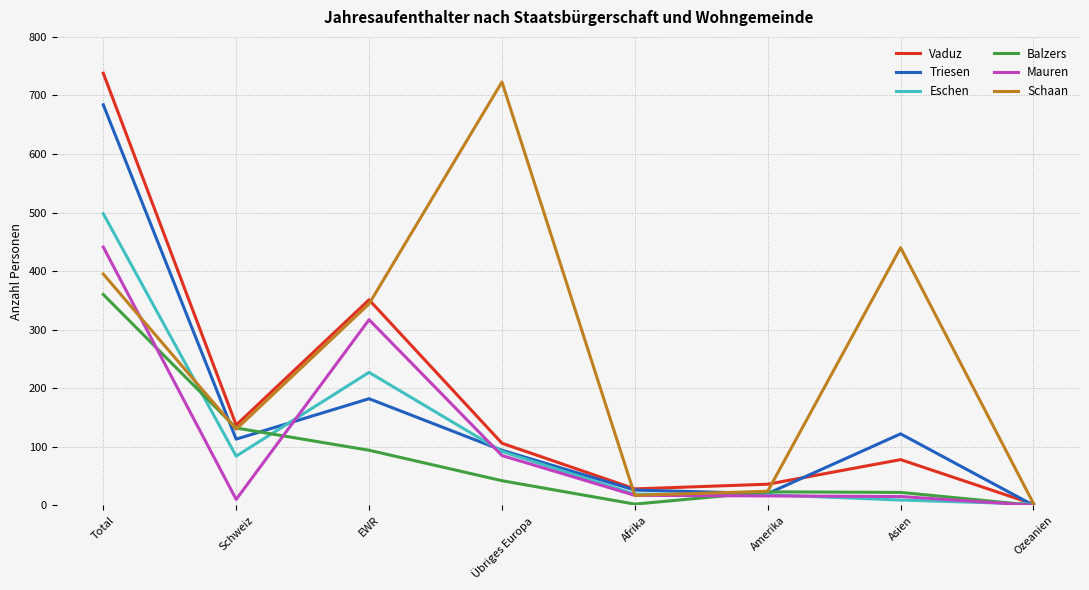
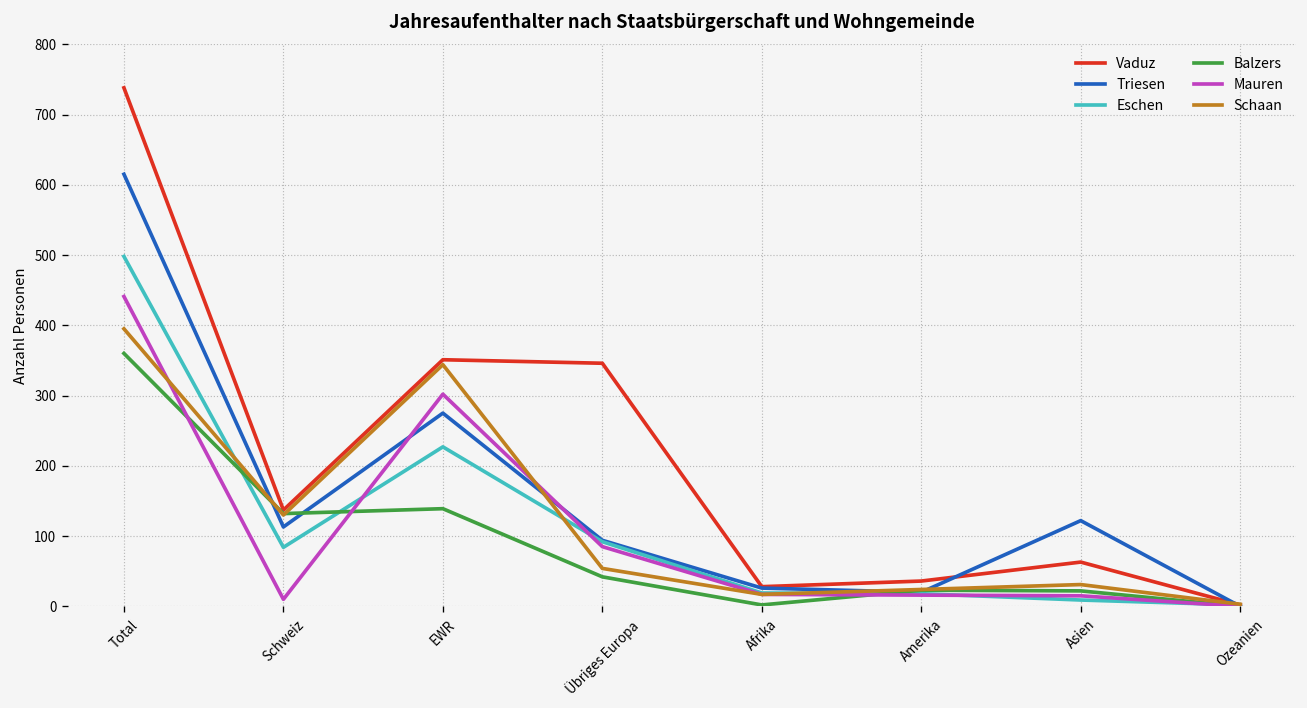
Triesen, Total: 680 -> 620
Triesen, EWR: 180 -> 280
Balzers, EWR: 90 -> 140
Mauren, EWR: 320 -> 300
Vaduz, Übriges Europa: 110 -> 350
Schaan, Übriges Europa: 720 -> 50
Vaduz, Asien: 80 -> 60
Schaan, Asien: 440 -> 30
